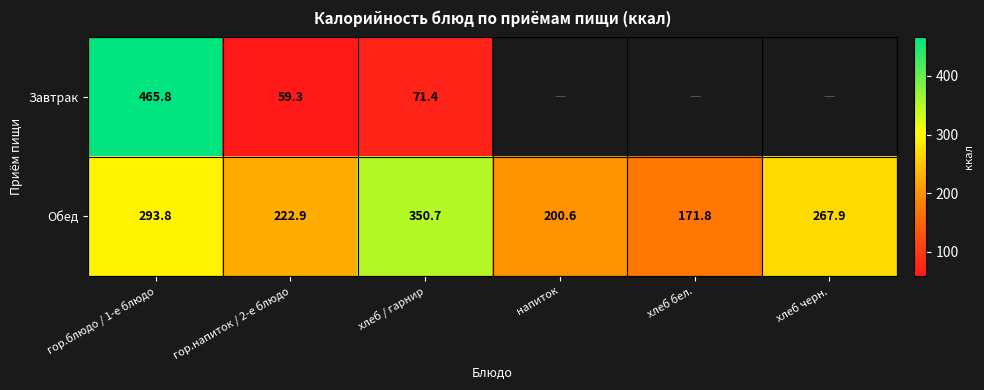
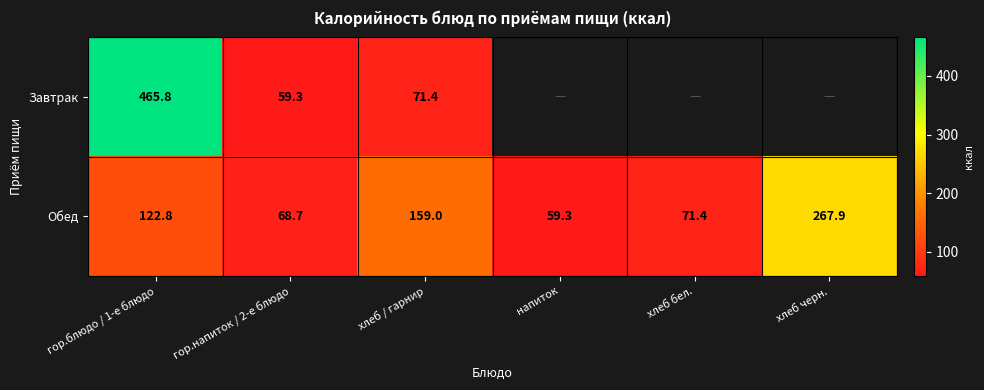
Обед, гор.блюдо / 1-е блюдо: 293.8 -> 122.8
Обед, гор.напиток / 2-е блюдо: 222.9 -> 68.7
Обед, хлеб / гарнир: 350.7 -> 159.0
Обед, напиток: 200.6 -> 59.3
Обед, хлеб бел.: 171.8 -> 71.4
